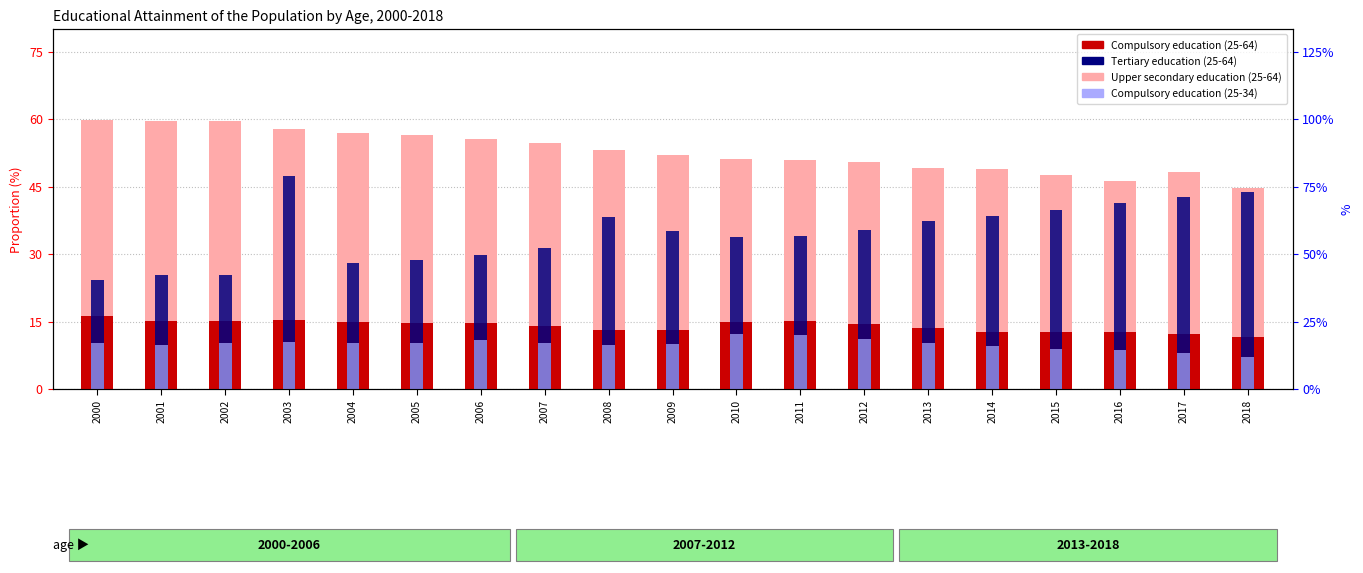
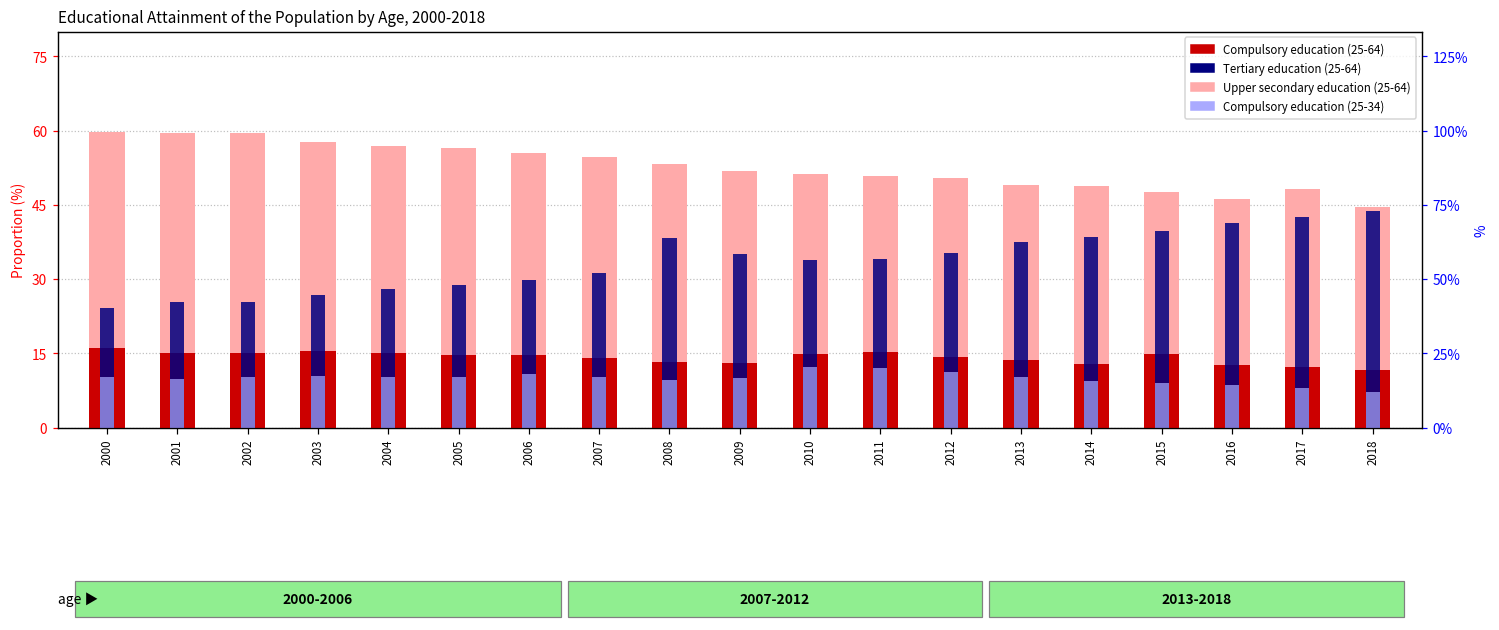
Tertiary education (25-64), 2003: 47 -> 27
Compulsory education (25-64), 2015: 13 -> 15
